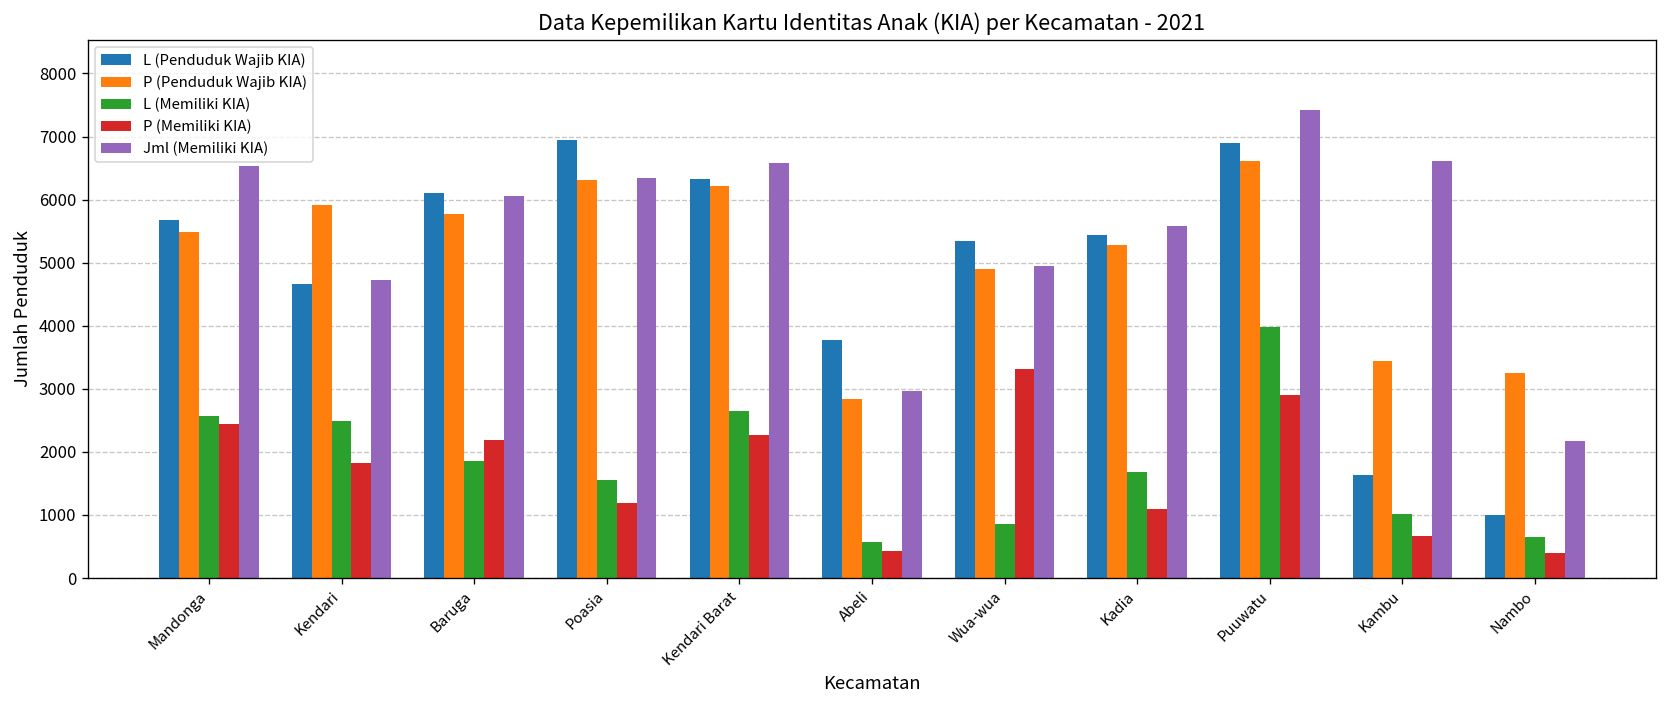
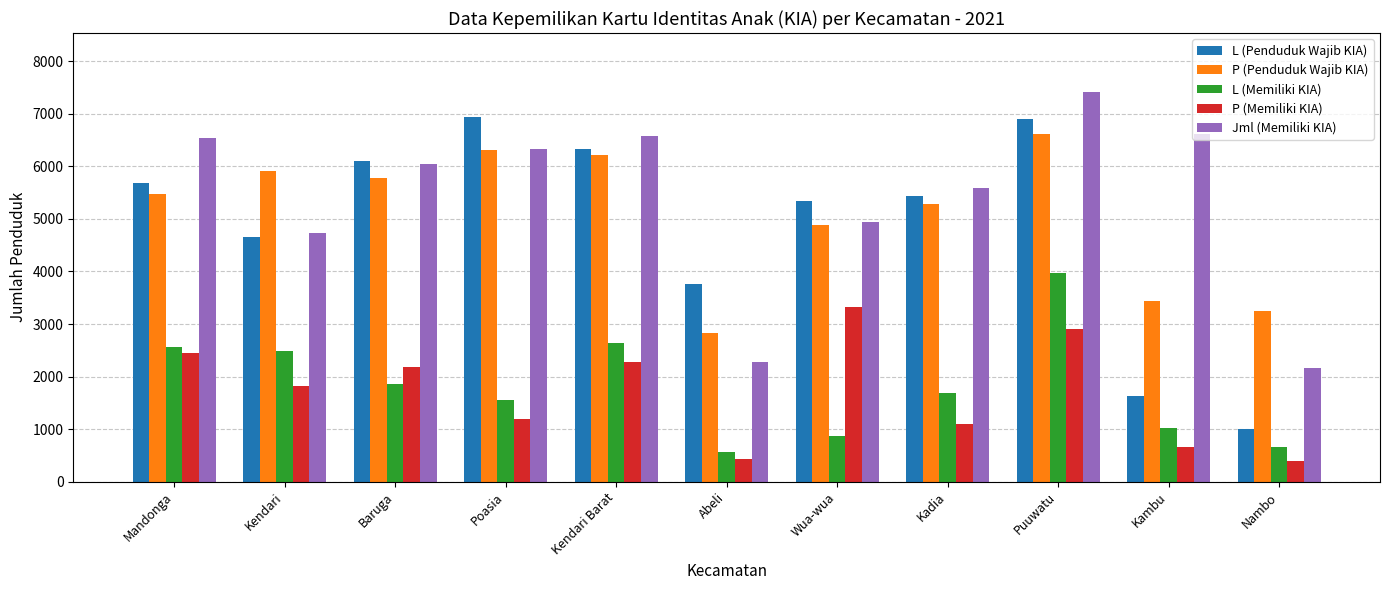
Jml (Memiliki KIA), Abeli: 3000 -> 2300
